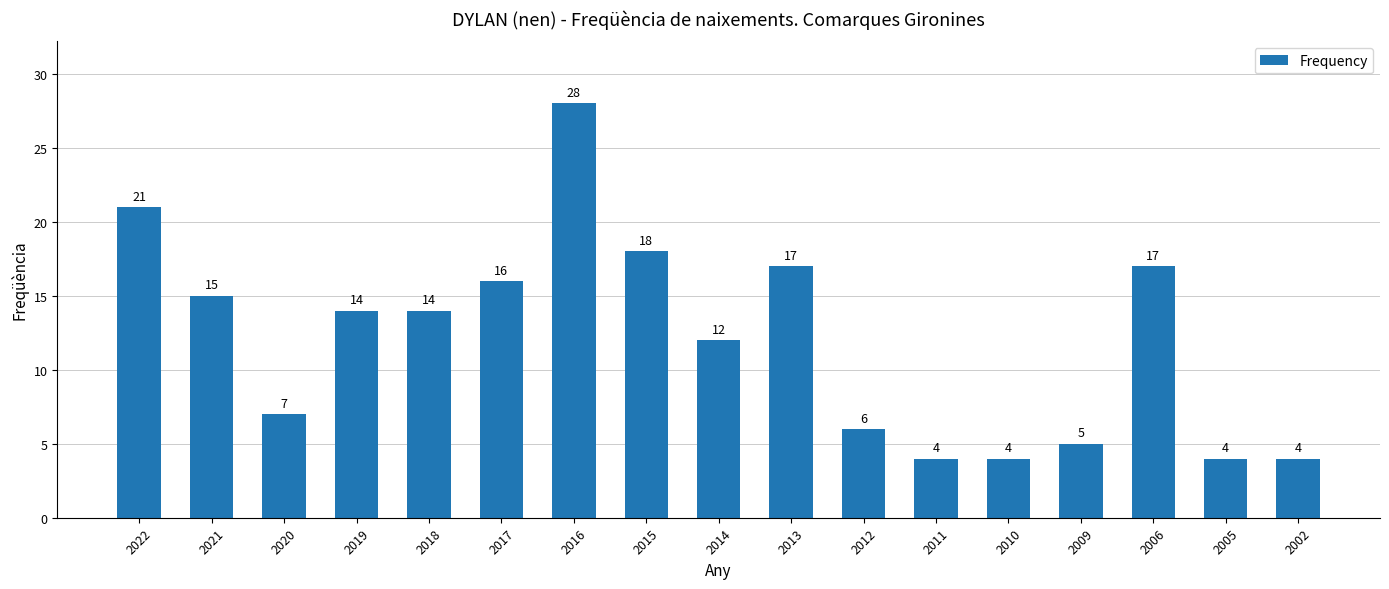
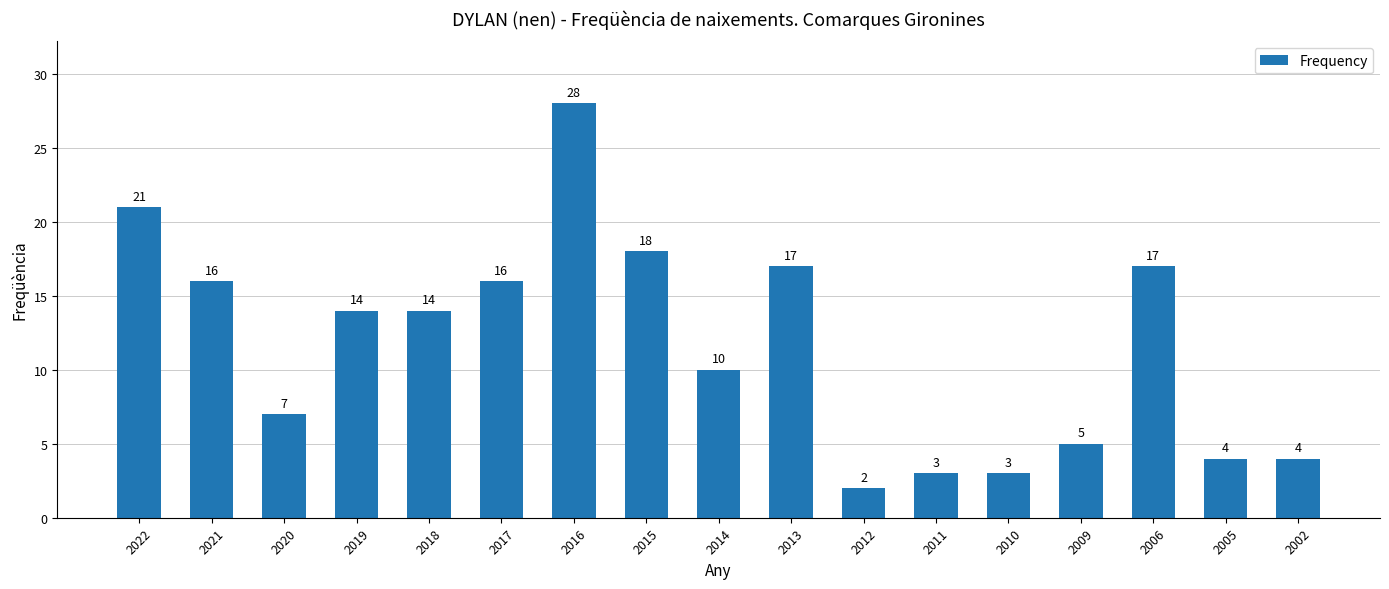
2021: 15 -> 16
2014: 12 -> 10
2012: 6 -> 2
2011: 4 -> 3
2010: 4 -> 3
